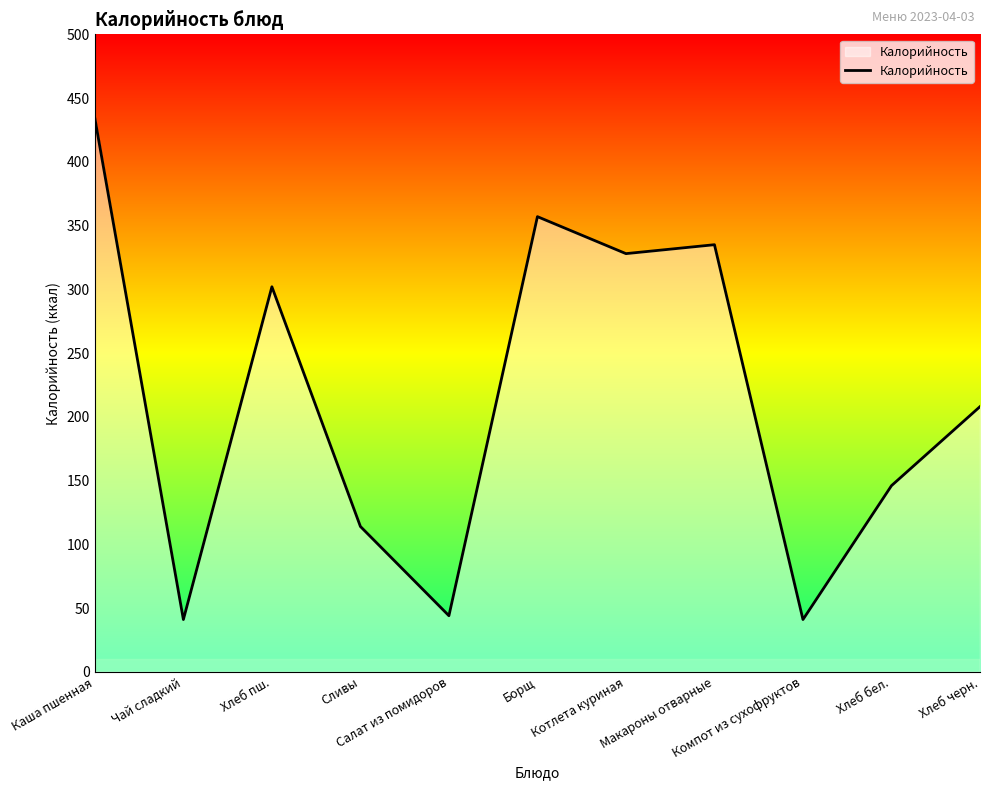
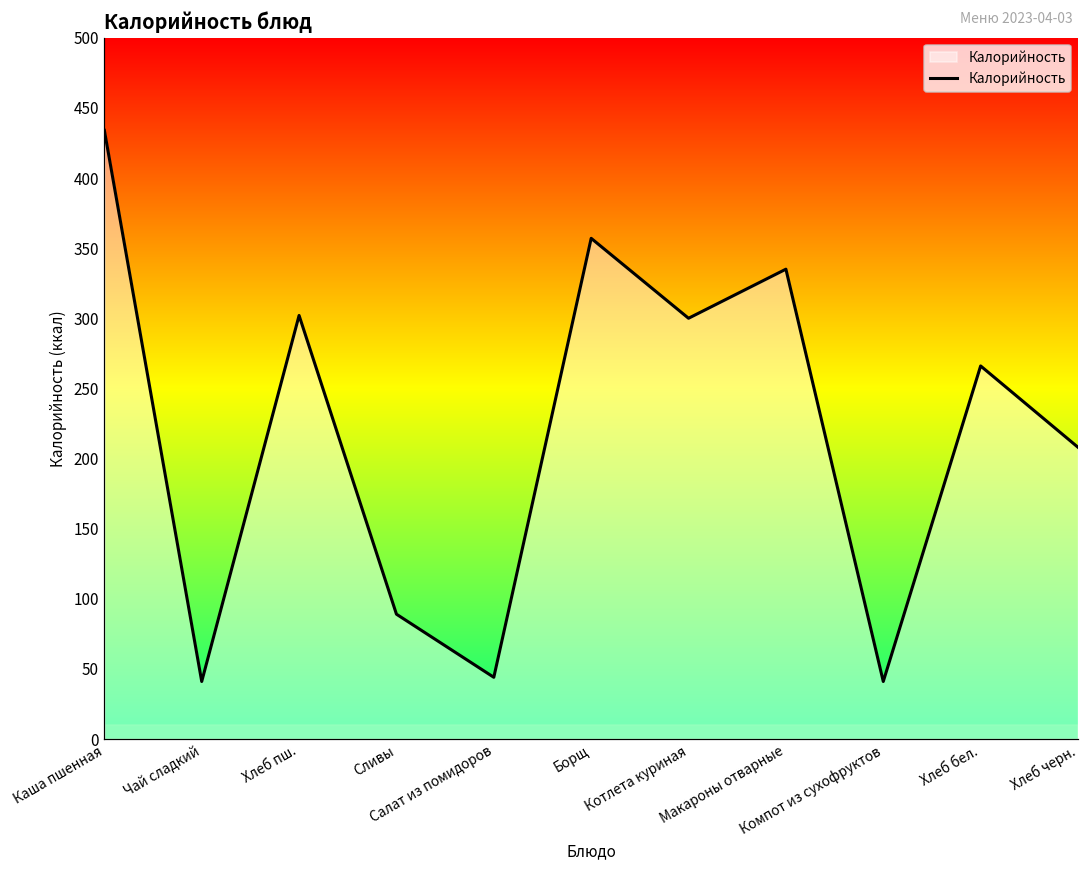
Сливы: 114 -> 89
Котлета куриная: 328 -> 300
Хлеб бел.: 146 -> 266
